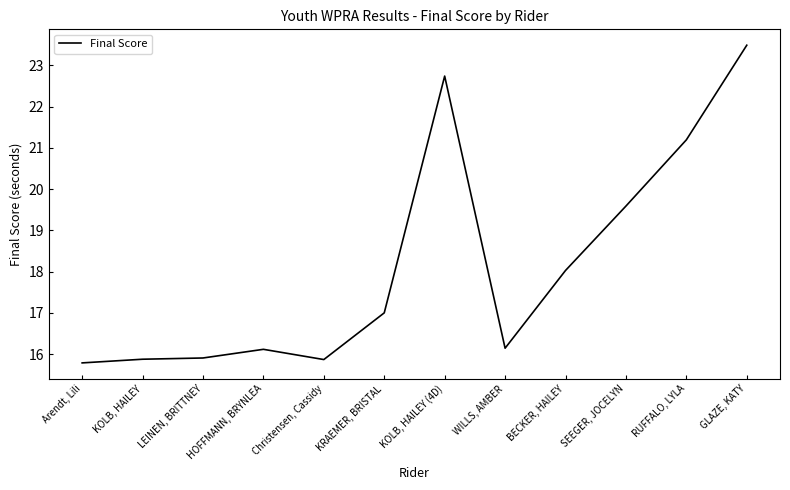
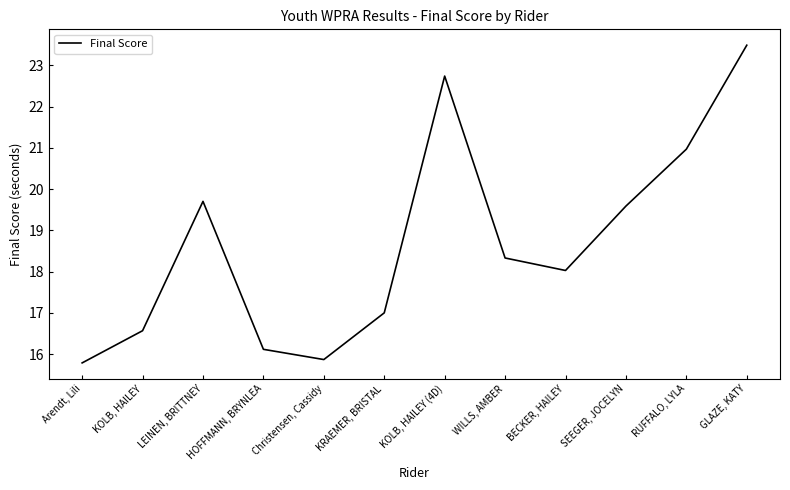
KOLB, HAILEY: 15.9 -> 16.6
LEINEN, BRITTNEY: 15.9 -> 19.7
WILLS, AMBER: 16.1 -> 18.3
RUFFALO, LYLA: 21.2 -> 21.0
